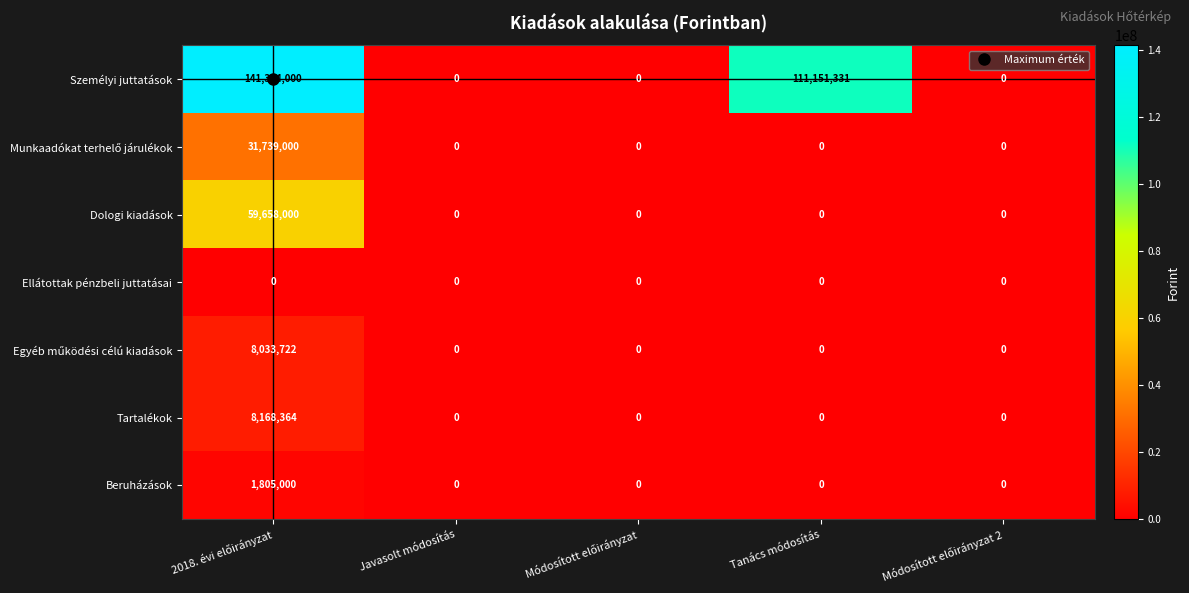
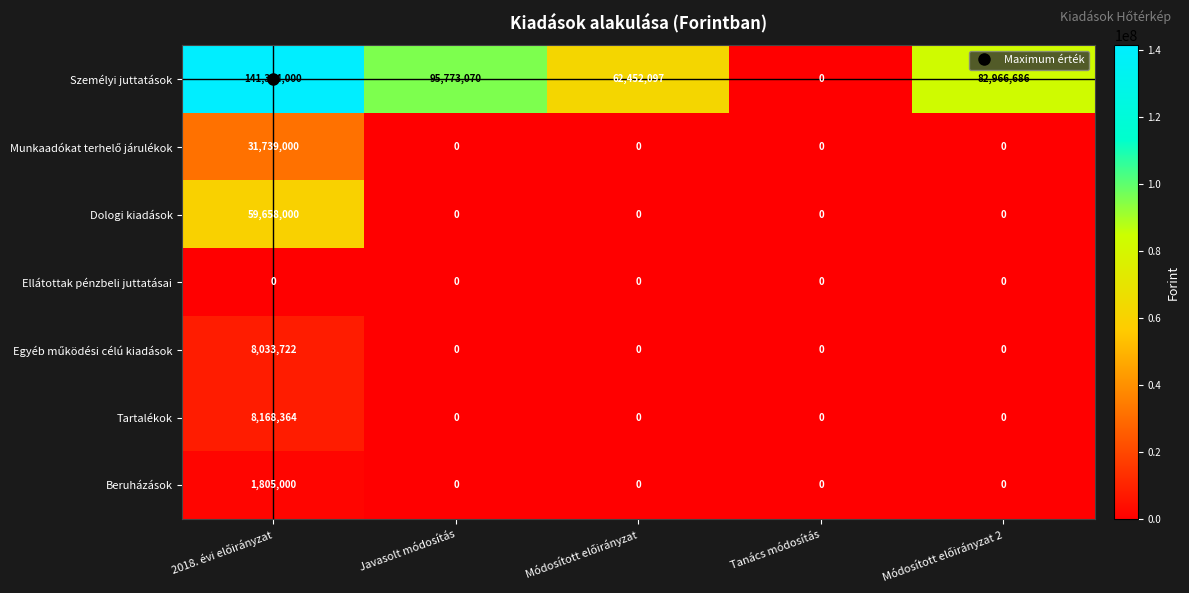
Személyi juttatások, Javasolt módosítás: 0 -> 95,773,070
Személyi juttatások, Módosított előirányzat: 0 -> 62,452,097
Személyi juttatások, Tanács módosítás: 111,151,331 -> 0
Személyi juttatások, Módosított előirányzat 2: 0 -> 82,966,686
